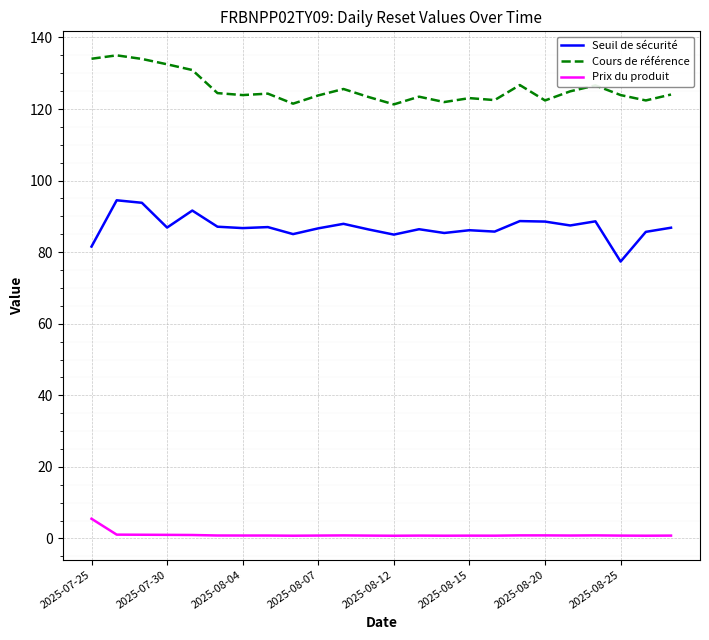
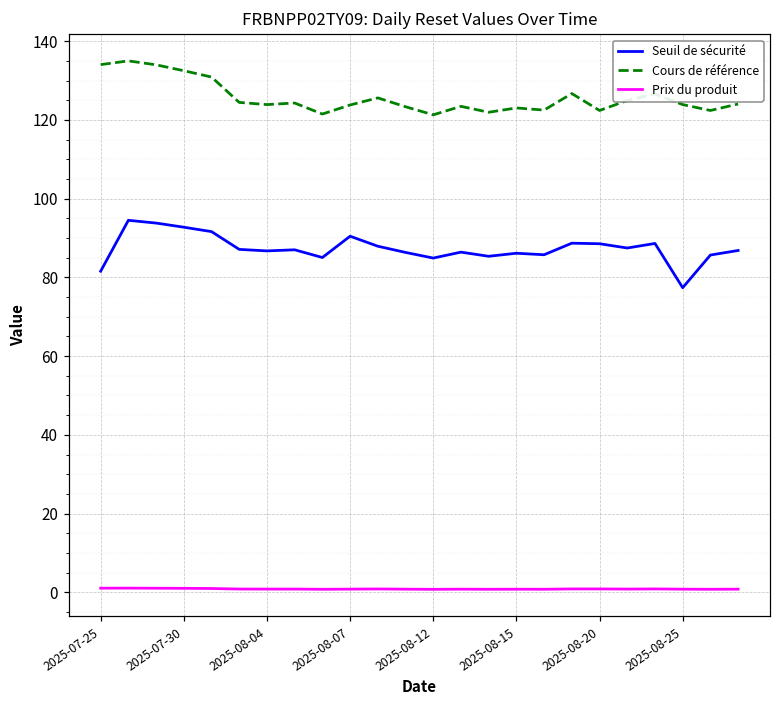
Prix du produit, 2025-07-25: 6 -> 1
Seuil de sécurité, 2025-07-30: 87 -> 93
Seuil de sécurité, 2025-08-07: 87 -> 90
